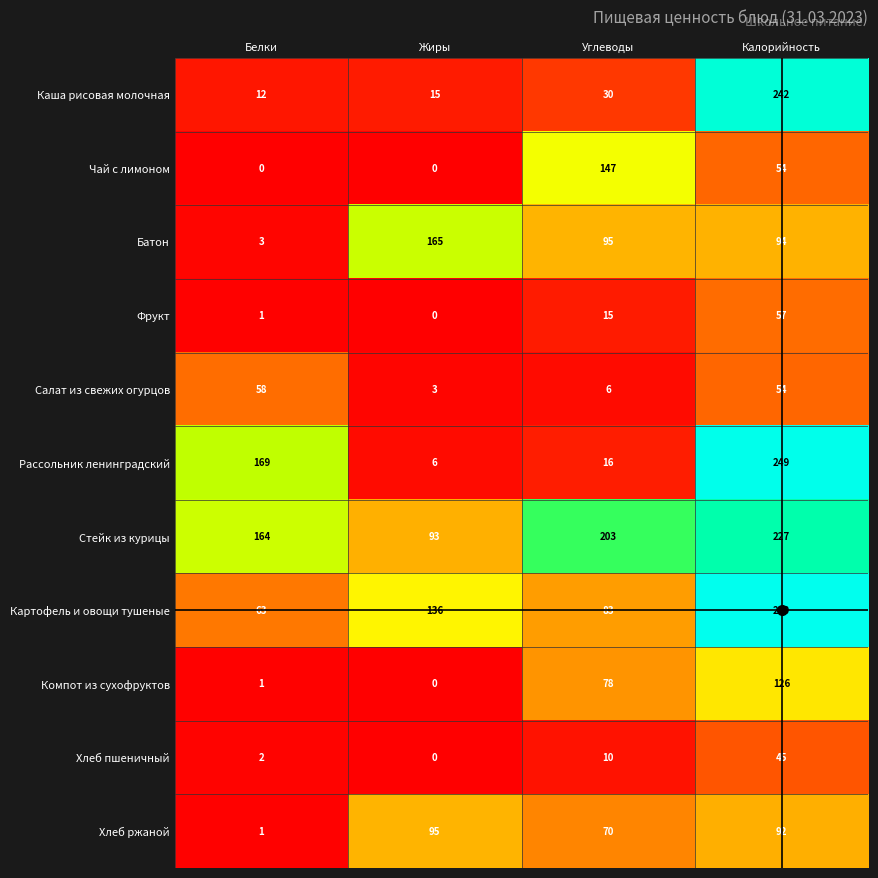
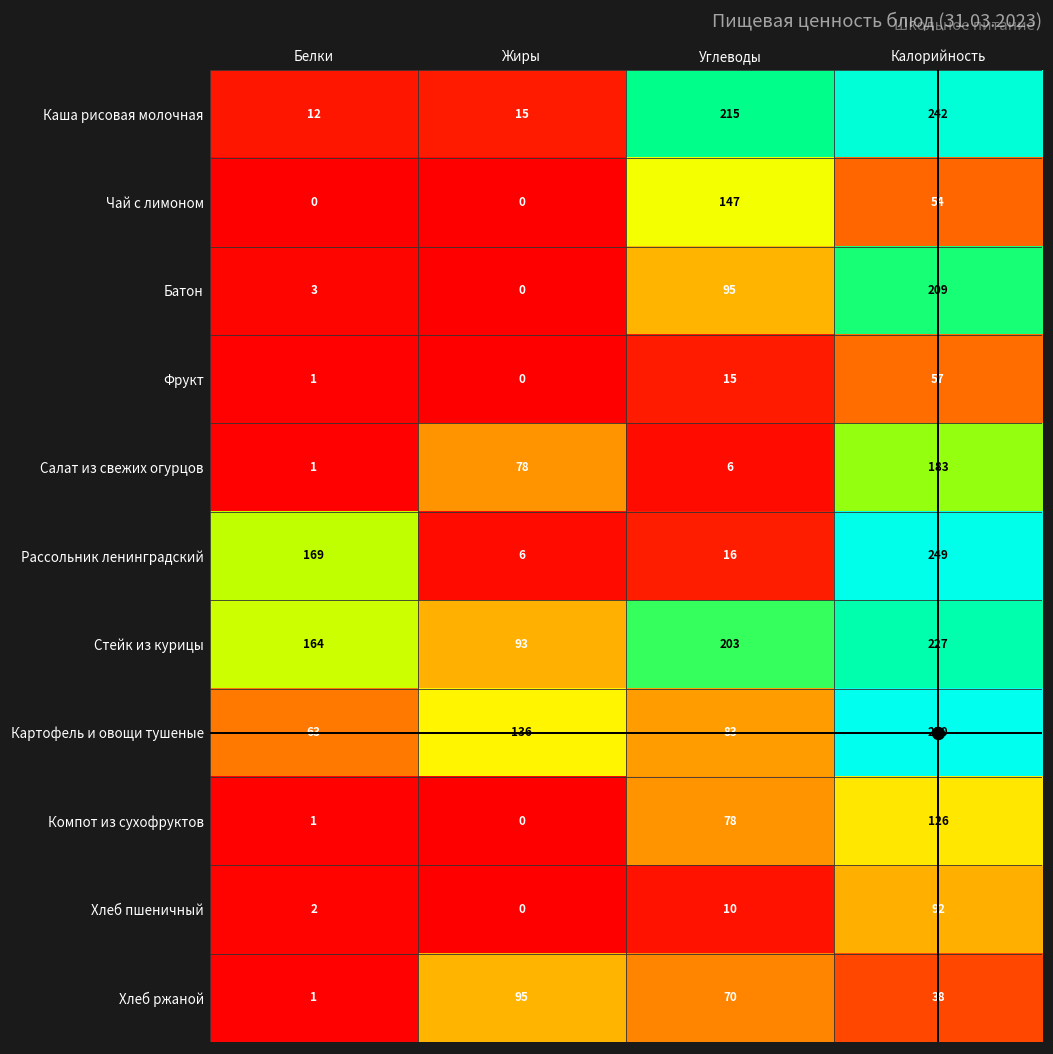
Каша рисовая молочная, Углеводы: 30 -> 215
Батон, Жиры: 165 -> 0
Батон, Калорийность: 94 -> 209
Салат из свежих огурцов, Белки: 58 -> 1
Салат из свежих огурцов, Жиры: 3 -> 78
Салат из свежих огурцов, Калорийность: 54 -> 183
Хлеб пшеничный, Калорийность: 45 -> 92
Хлеб ржаной, Калорийность: 92 -> 38
